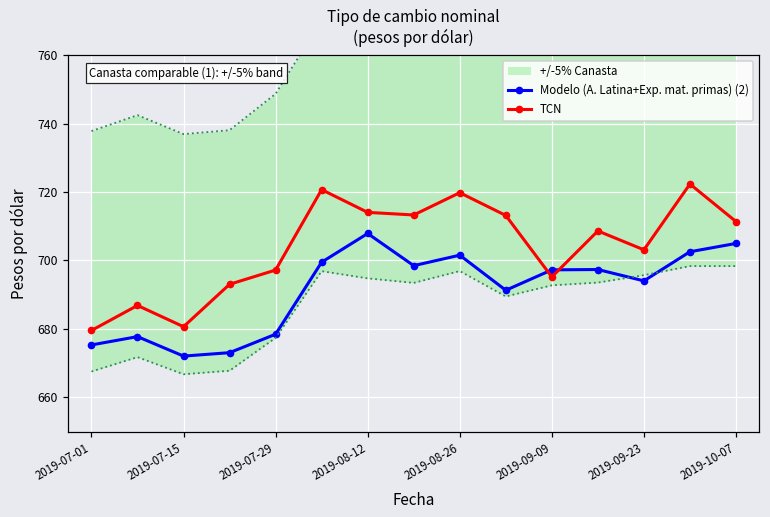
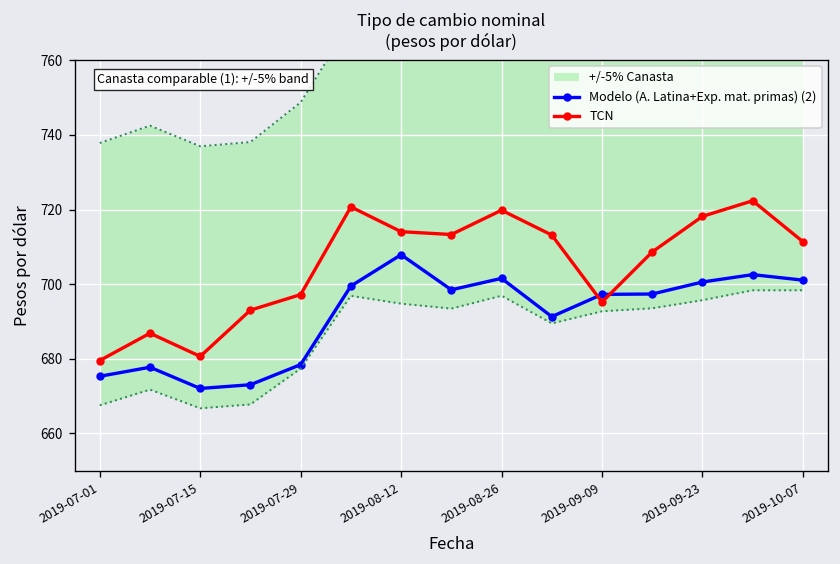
Modelo (A. Latina+Exp. mat. primas) (2), 2019-09-23: 694 -> 701
TCN, 2019-09-23: 703 -> 718
Modelo (A. Latina+Exp. mat. primas) (2), 2019-10-07: 705 -> 701
